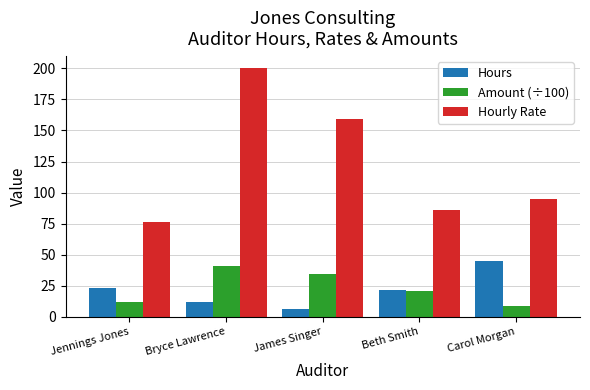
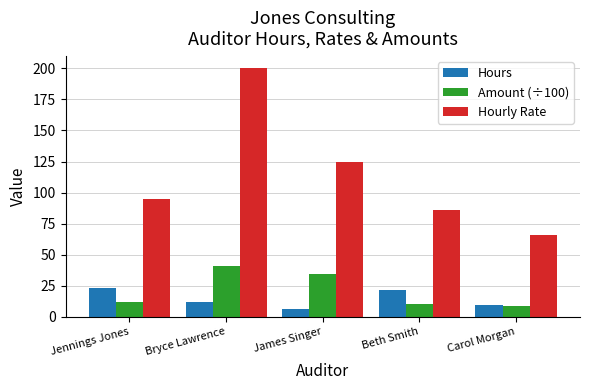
Hourly Rate, Jennings Jones: 76 -> 95
Hourly Rate, James Singer: 159 -> 125
Amount (÷100), Beth Smith: 21 -> 10
Hours, Carol Morgan: 45 -> 9
Hourly Rate, Carol Morgan: 95 -> 66
